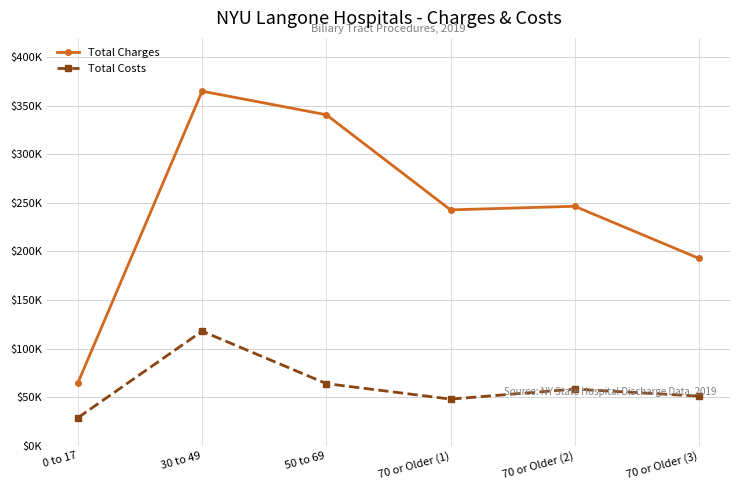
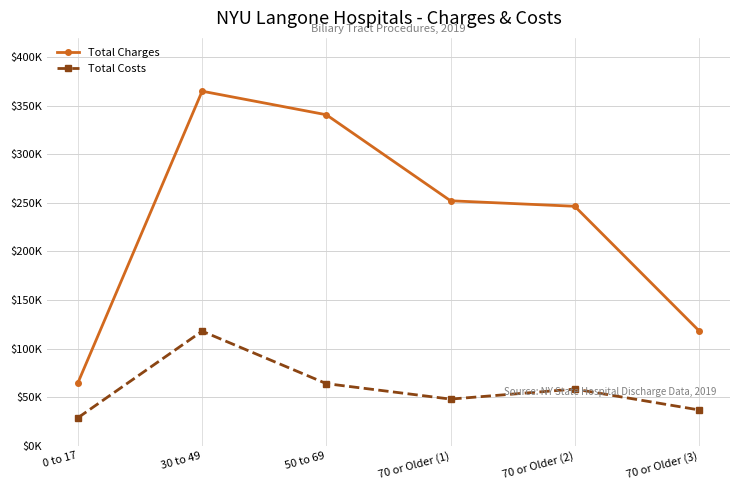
Total Charges, 70 or Older (1): $240000 -> $250000
Total Charges, 70 or Older (3): $190000 -> $120000
Total Costs, 70 or Older (3): $50000 -> $40000
